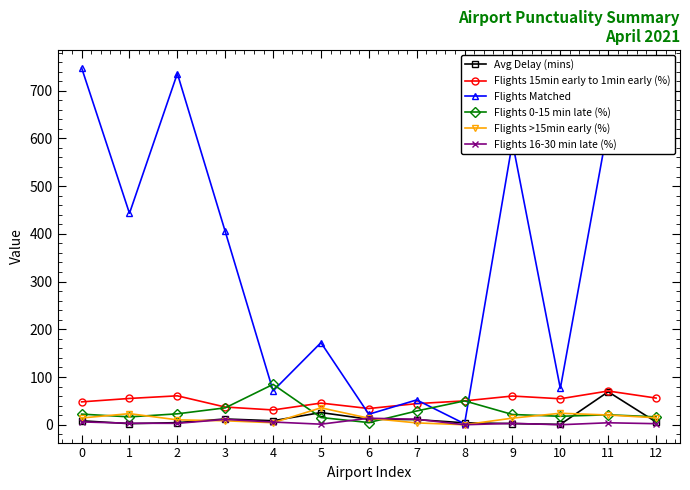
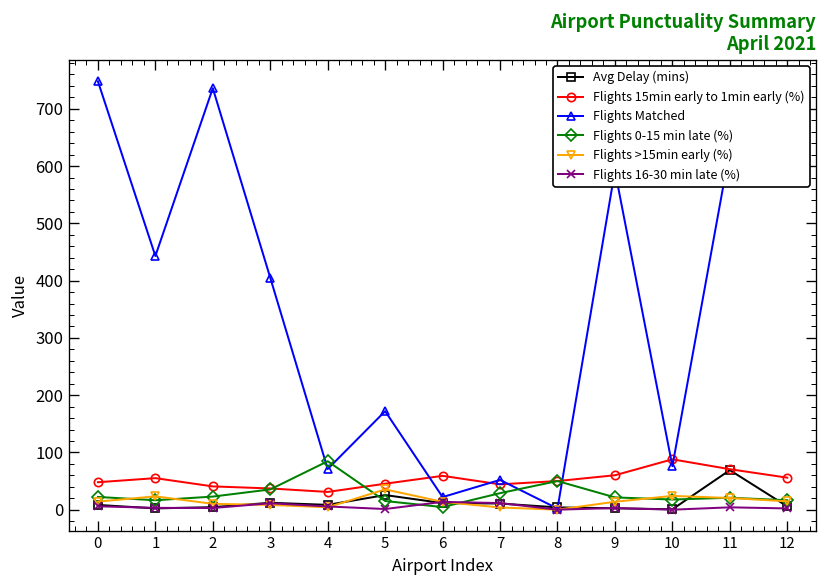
Flights 15min early to 1min early (%), 2: 60 -> 40
Flights 15min early to 1min early (%), 6: 30 -> 60
Flights 15min early to 1min early (%), 10: 50 -> 90
